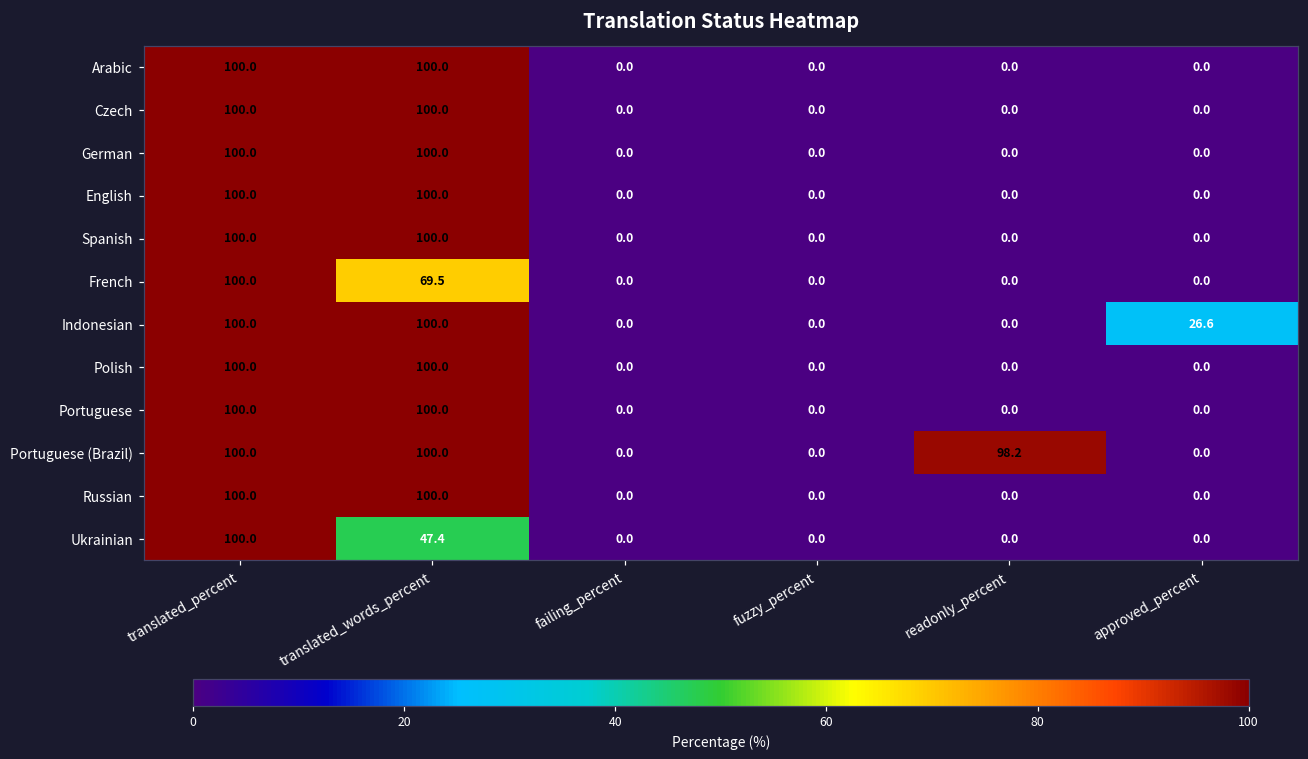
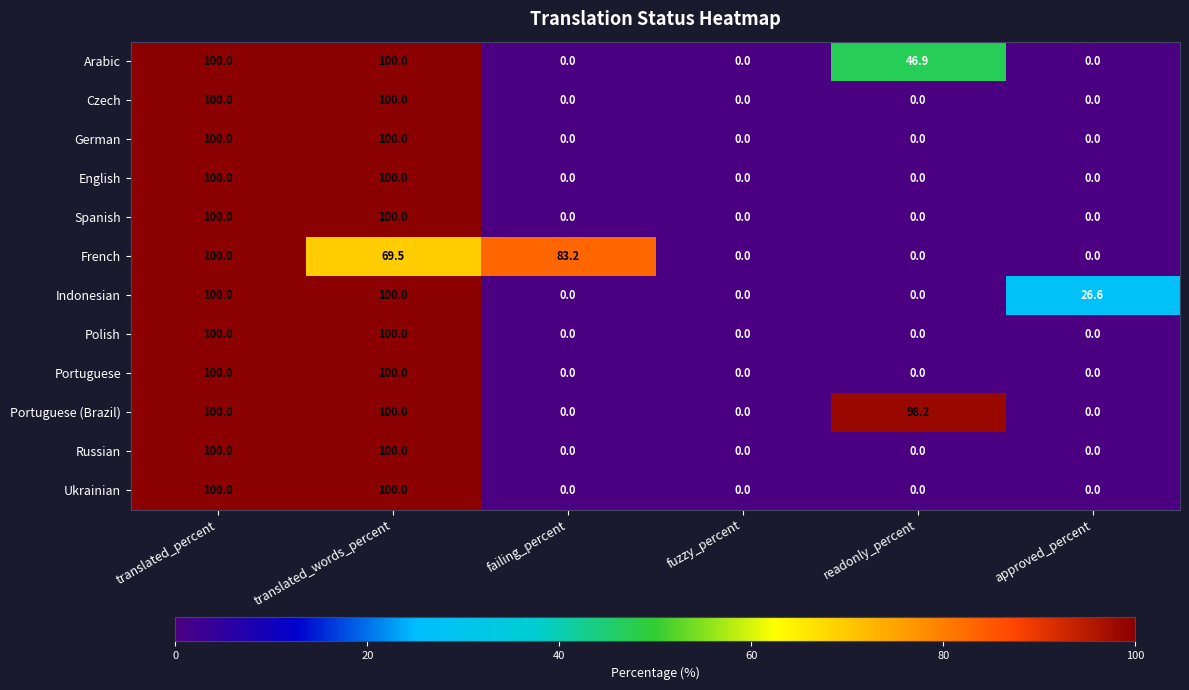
Arabic, readonly_percent: 0.0 -> 46.9
French, failing_percent: 0.0 -> 83.2
Ukrainian, translated_words_percent: 47.4 -> 100.0
